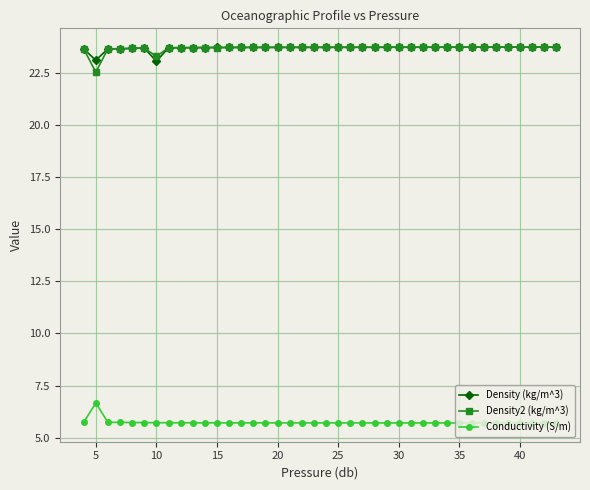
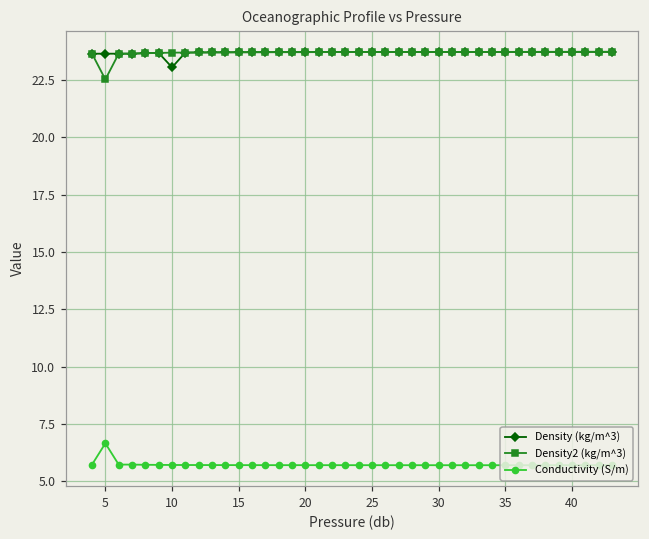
Density (kg/m^3), 5: 23.1 -> 23.6
Density2 (kg/m^3), 10: 23.3 -> 23.7
